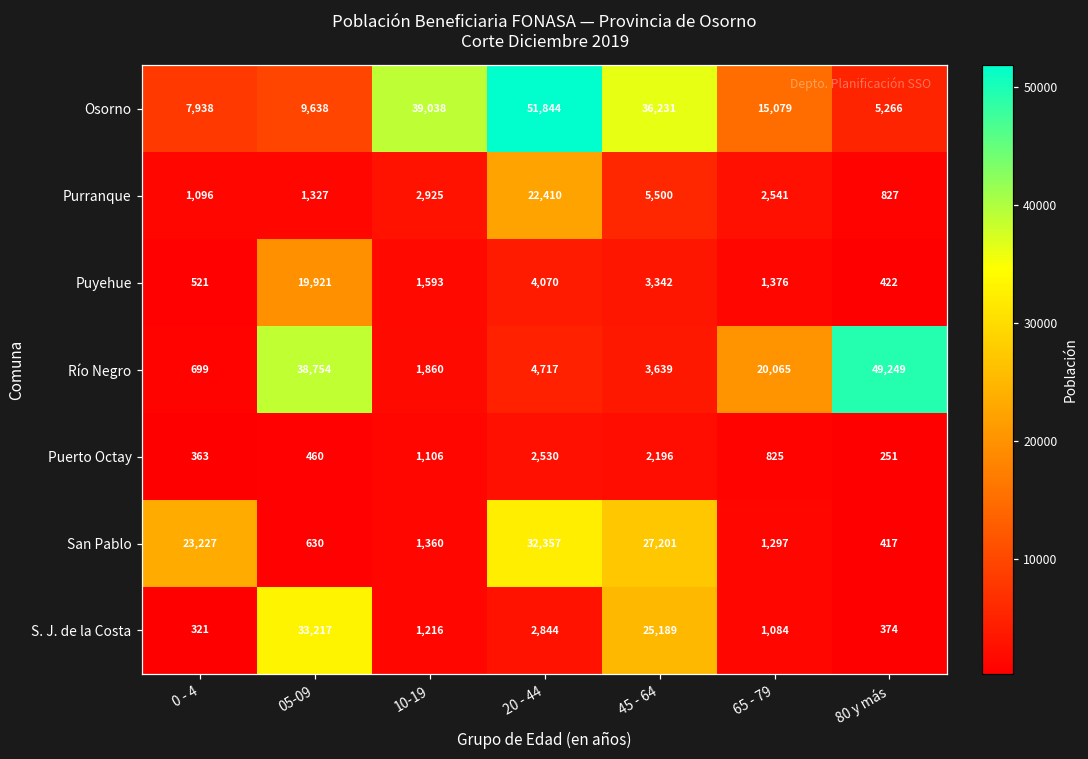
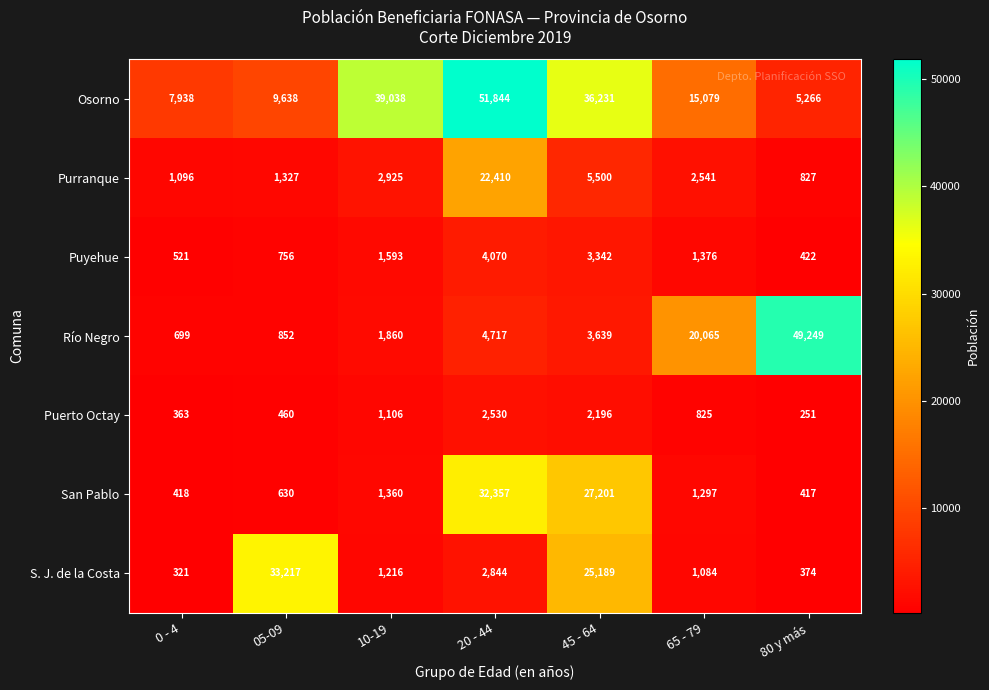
Puyehue, 05-09: 19,921 -> 756
Río Negro, 05-09: 38,754 -> 852
San Pablo, 0 - 4: 23,227 -> 418
